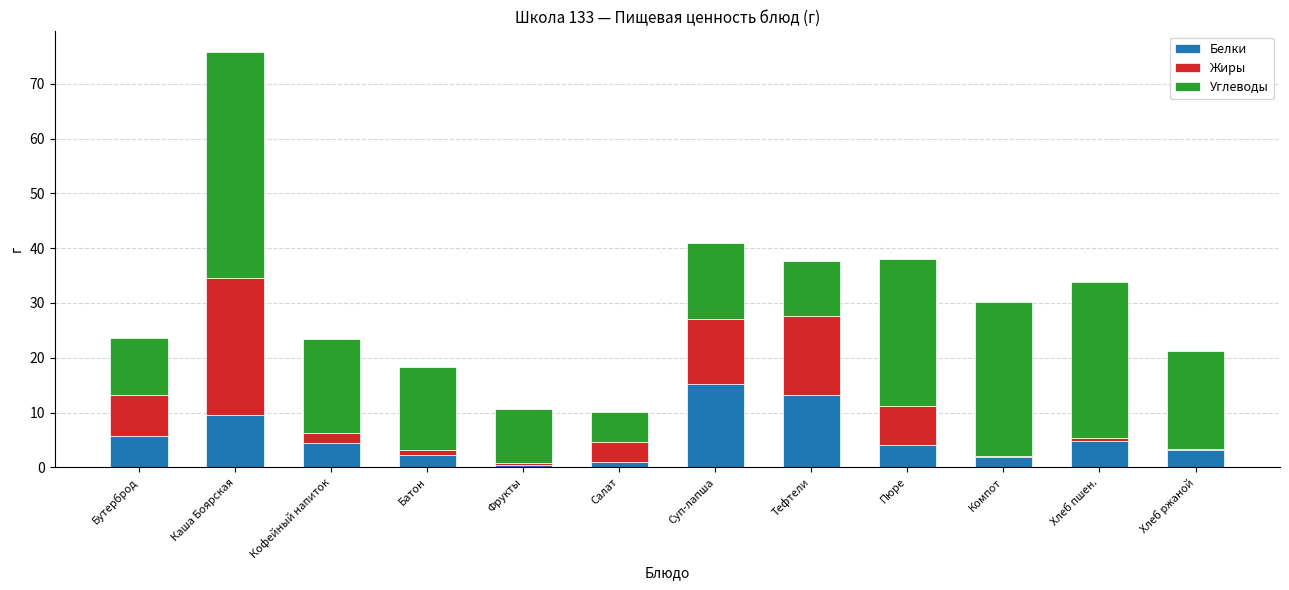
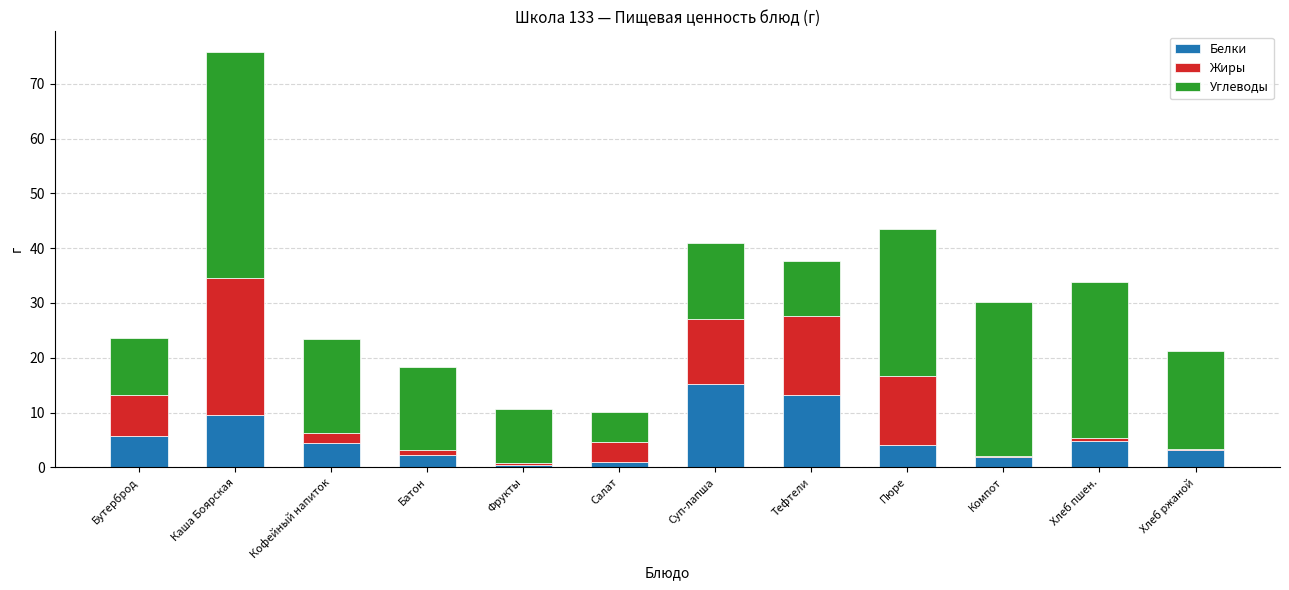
Жиры, Пюре: 7 -> 13
